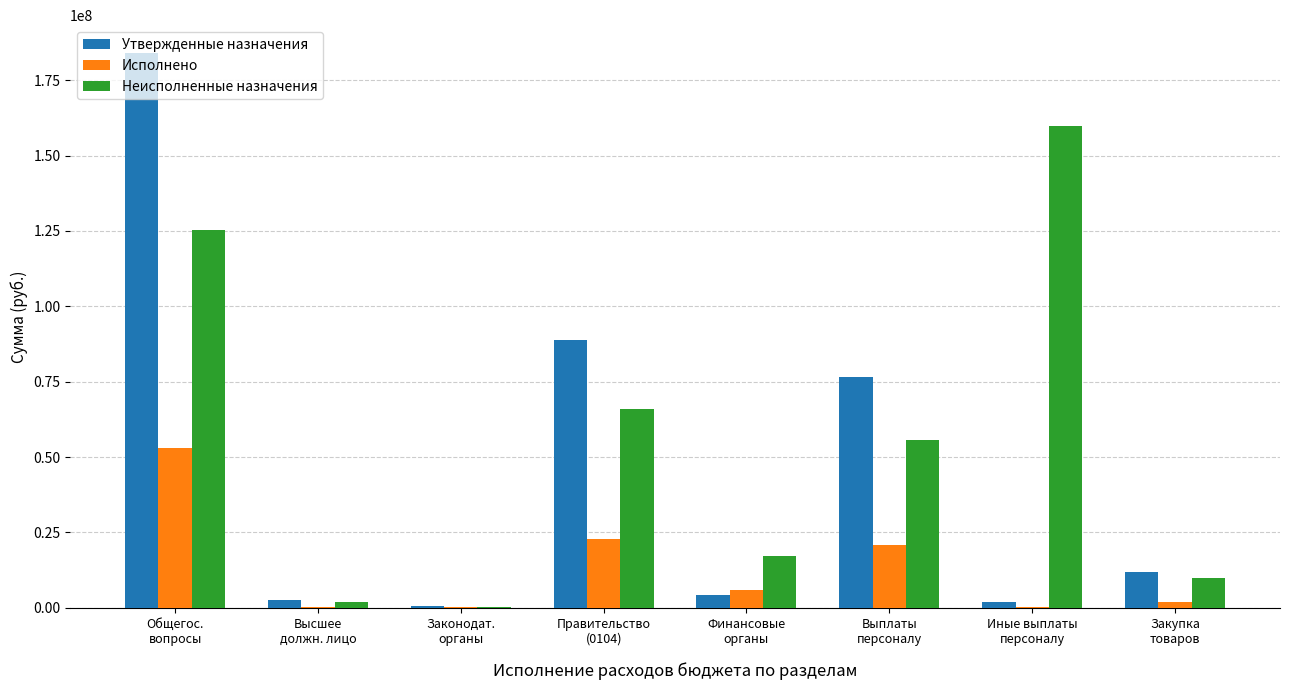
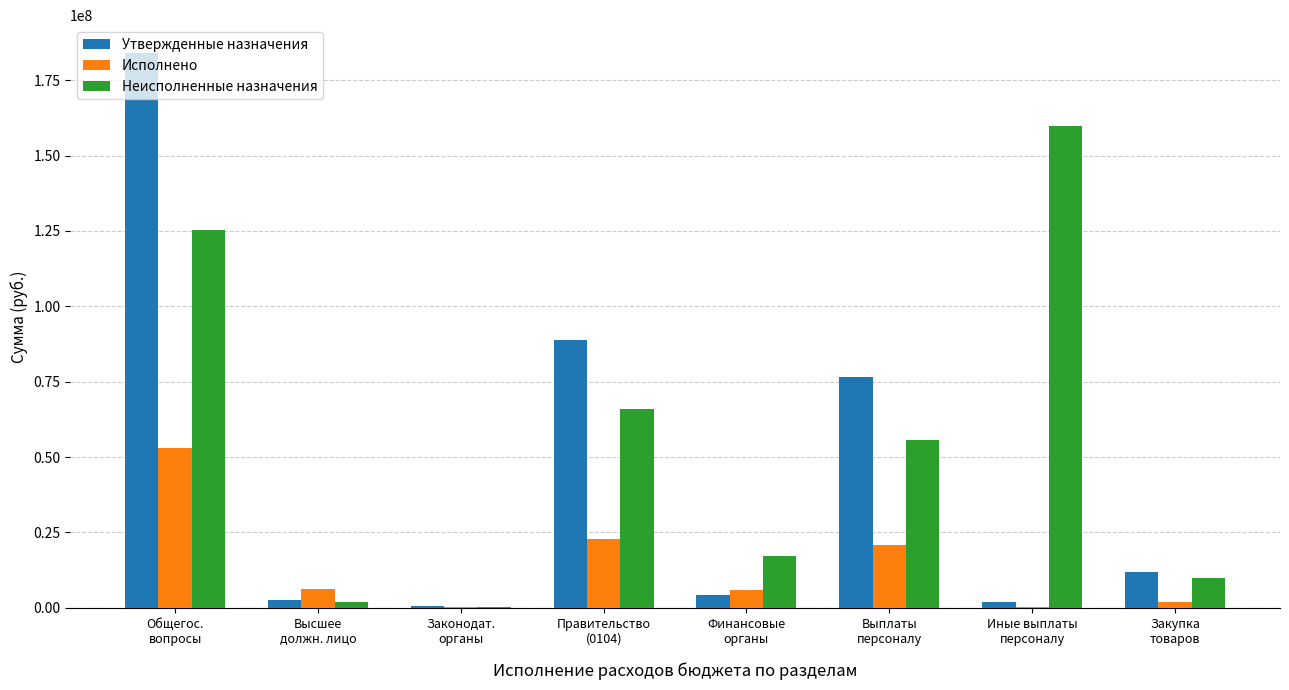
Исполнено, Высшее должн. лицо: 0 -> 6000000
